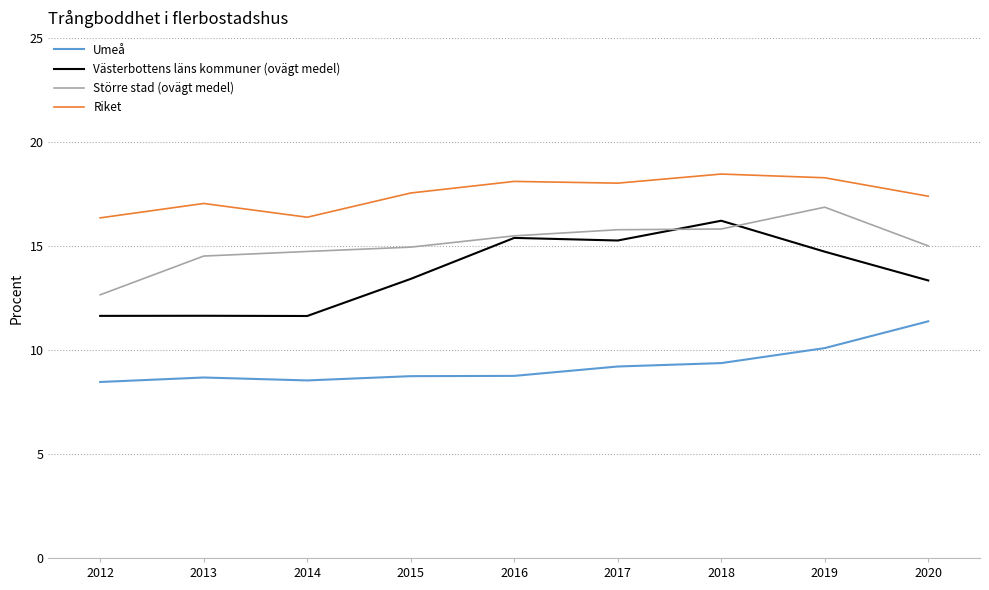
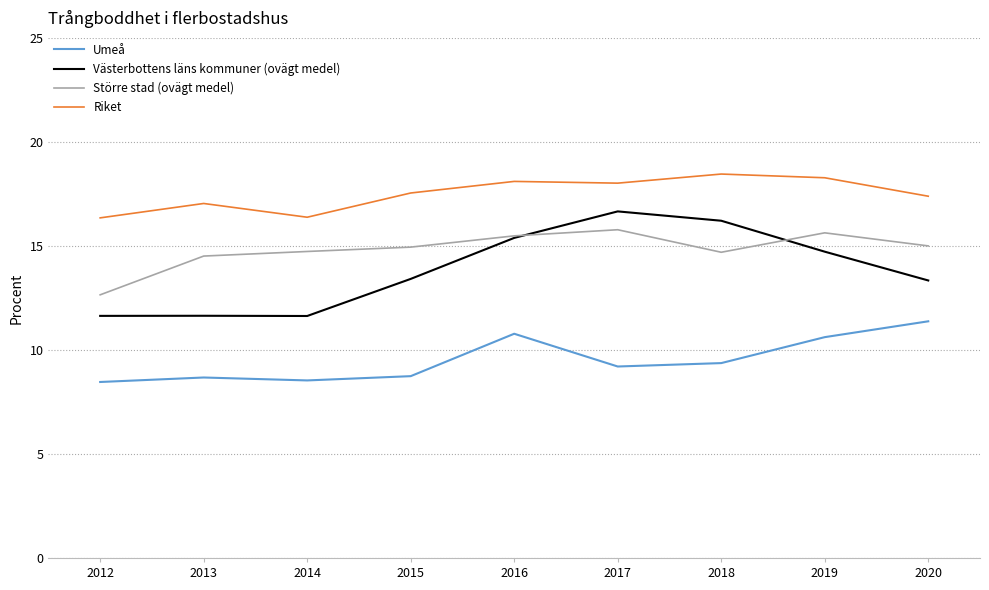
Umeå, 2016: 8.8 -> 10.8
Västerbottens läns kommuner (ovägt medel), 2017: 15.3 -> 16.7
Större stad (ovägt medel), 2018: 15.8 -> 14.7
Umeå, 2019: 10.1 -> 10.6
Större stad (ovägt medel), 2019: 16.9 -> 15.6
